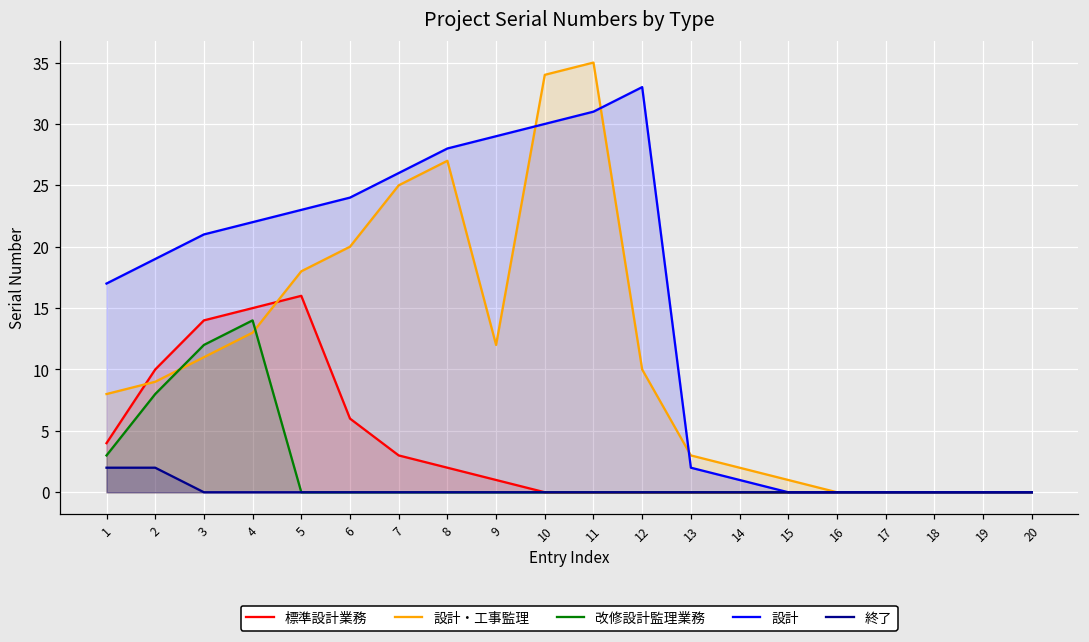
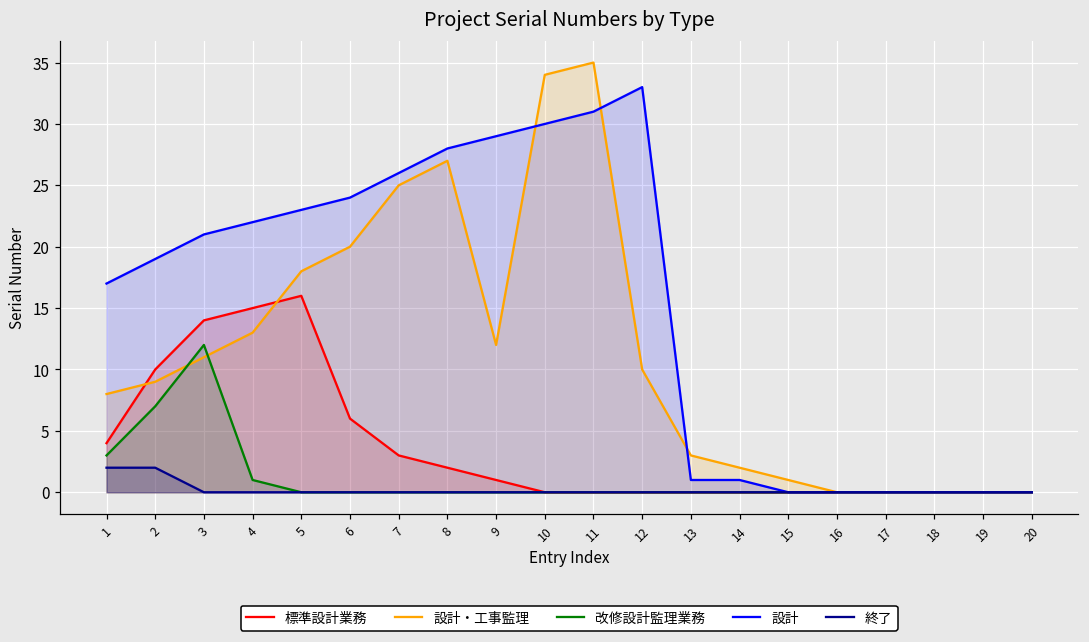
改修設計監理業務, 2: 8 -> 7
改修設計監理業務, 4: 14 -> 1
設計, 13: 2 -> 1
